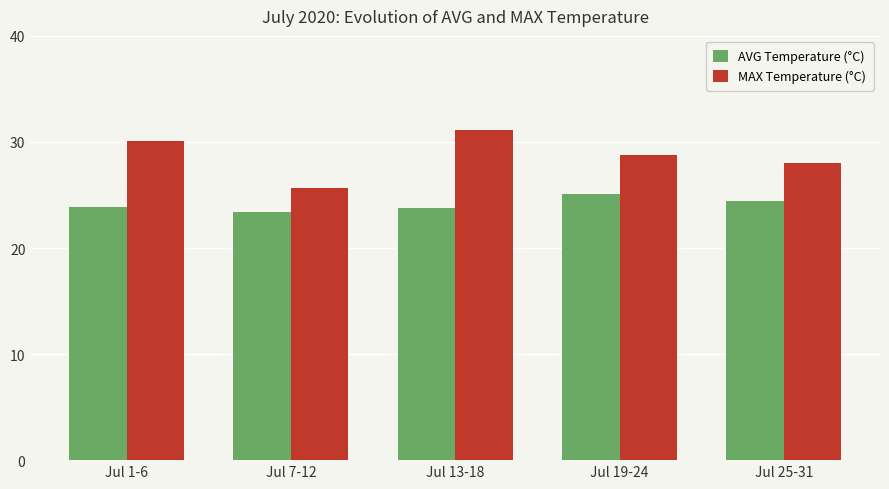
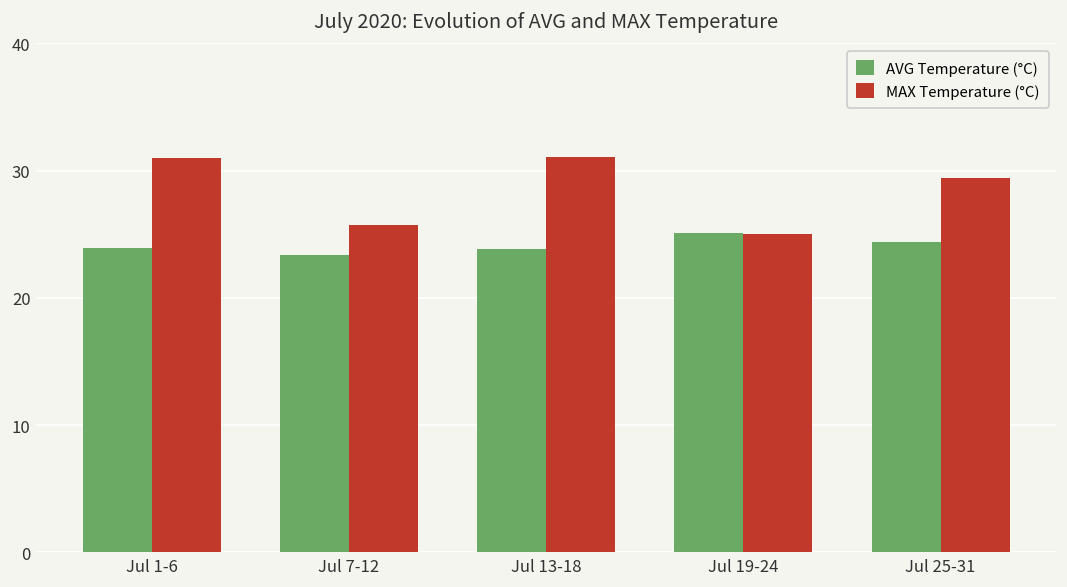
MAX Temperature (°C), Jul 1-6: 30.1 -> 31.0
MAX Temperature (°C), Jul 19-24: 28.8 -> 25.0
MAX Temperature (°C), Jul 25-31: 28.0 -> 29.4
